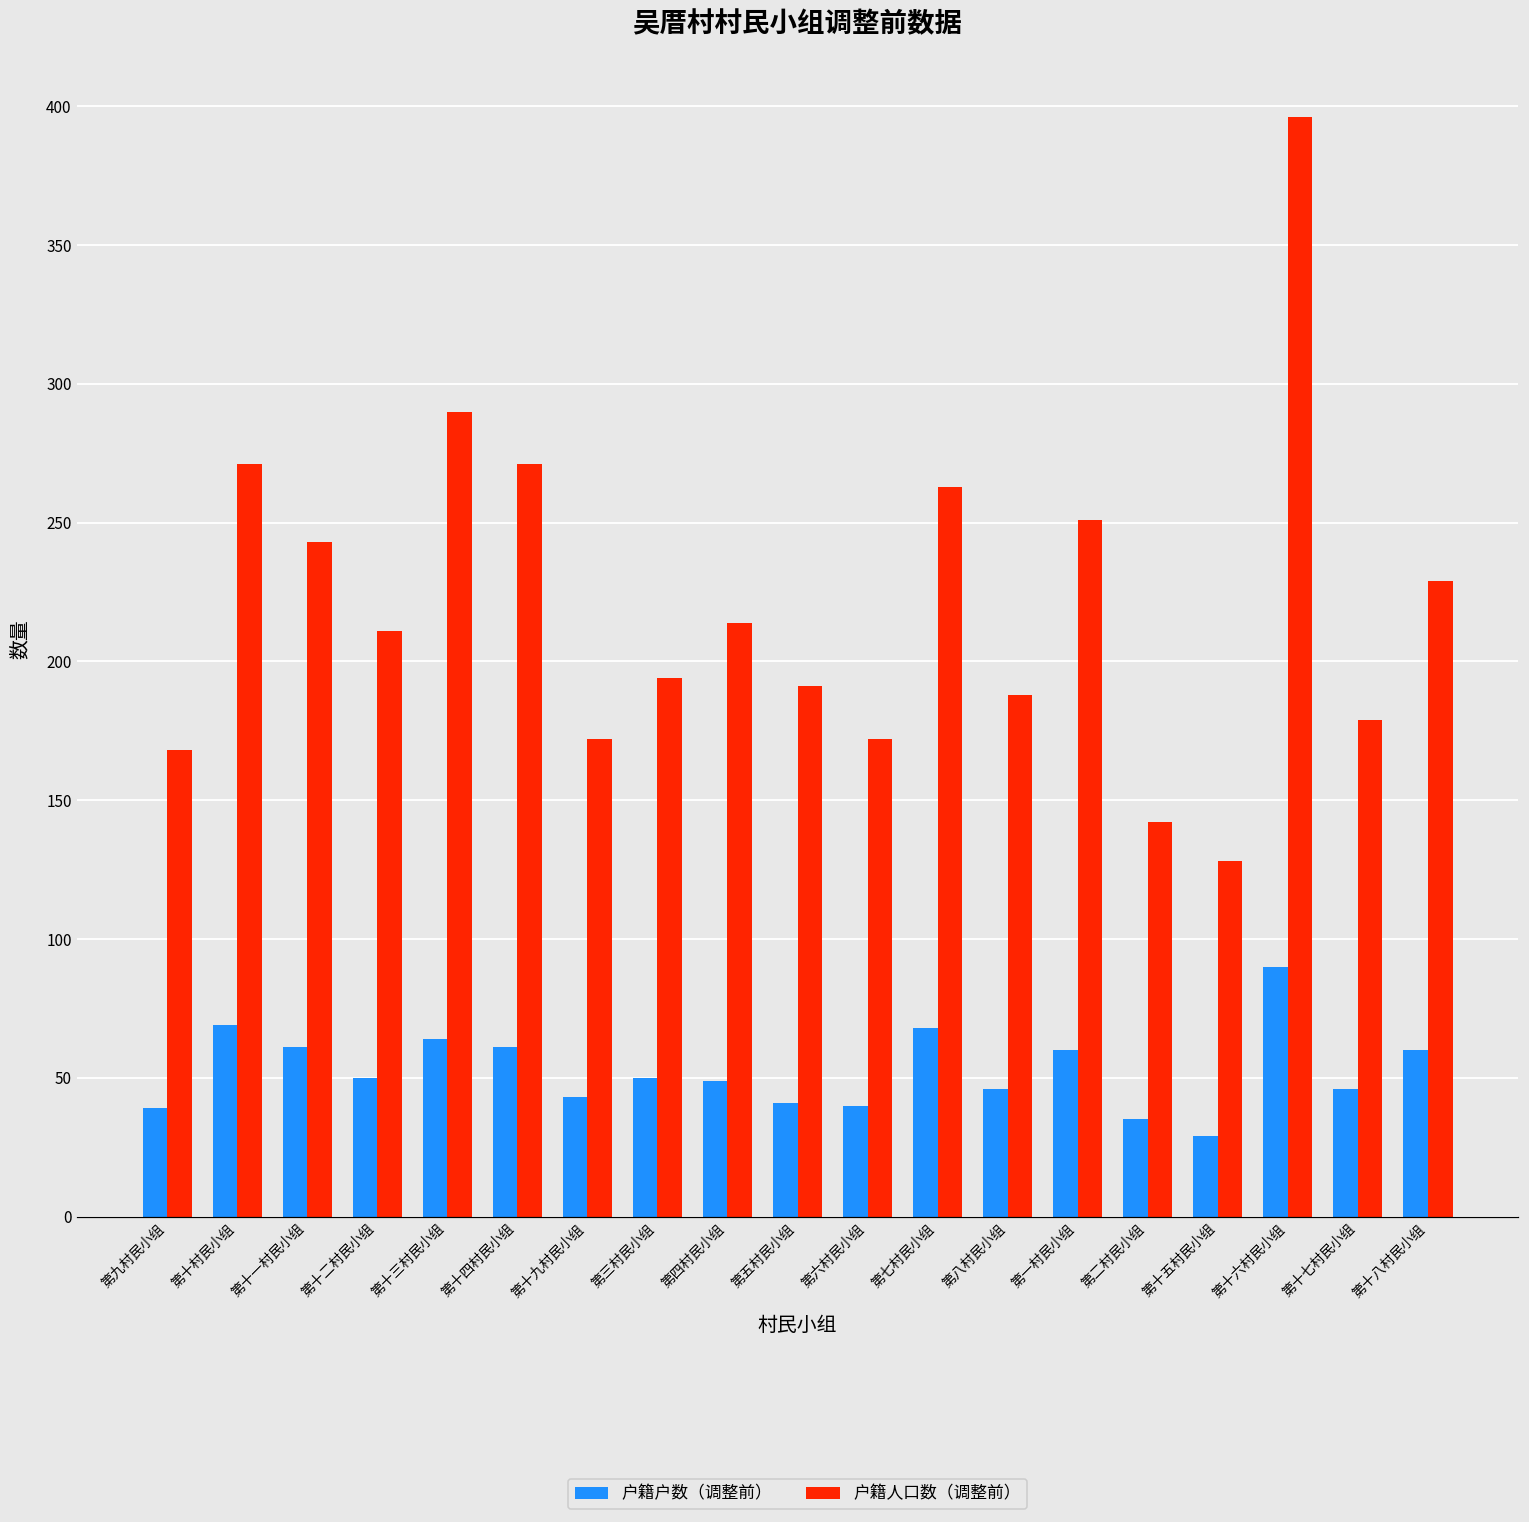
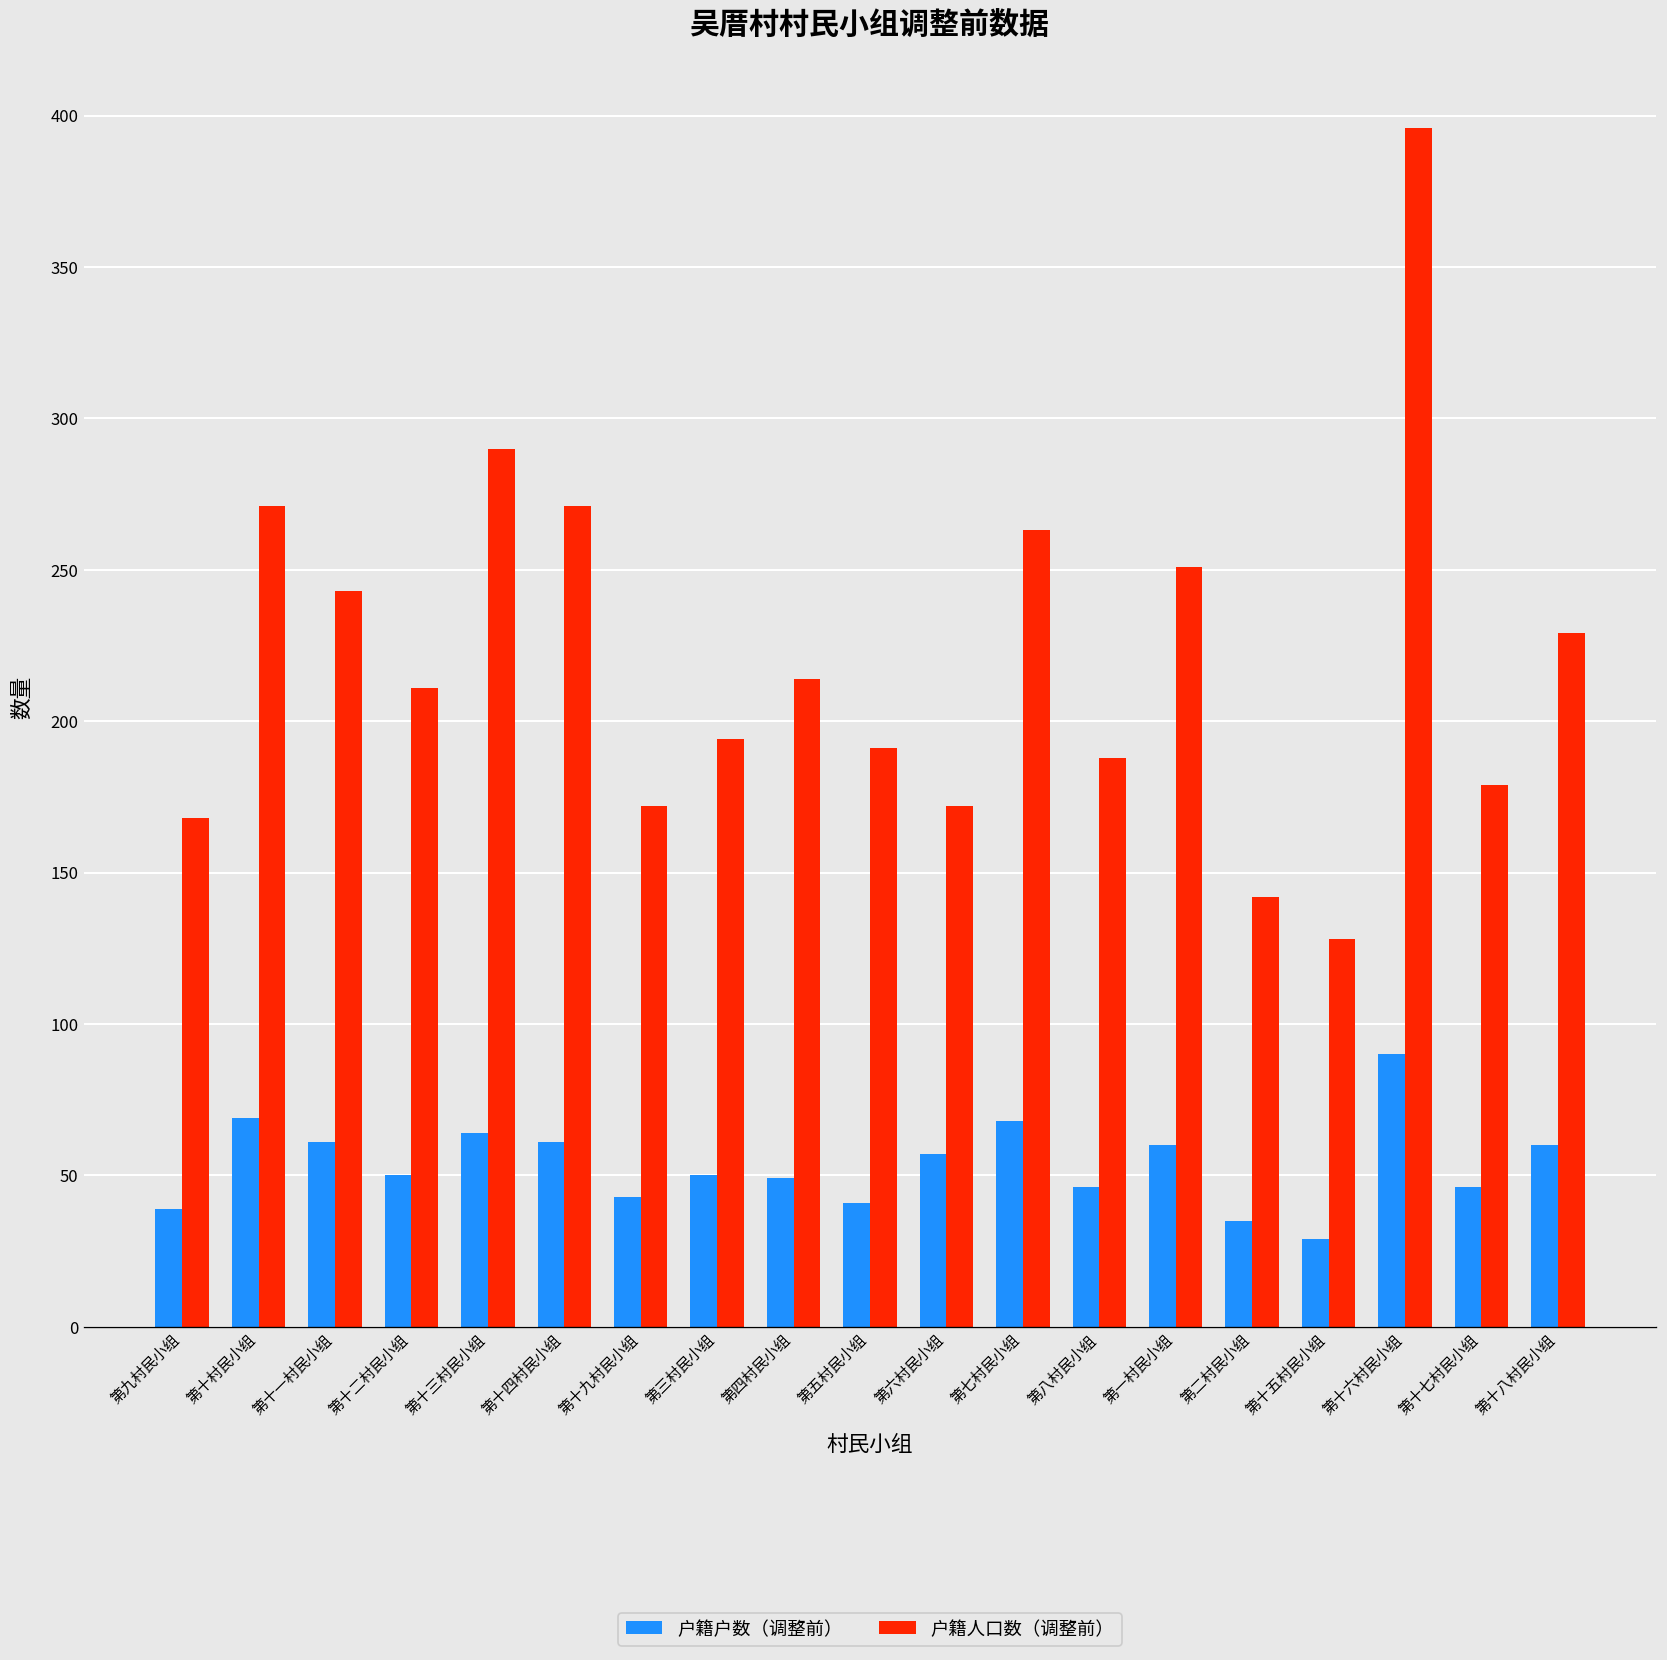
户籍户数（调整前）, 第六村民小组: 40 -> 57
